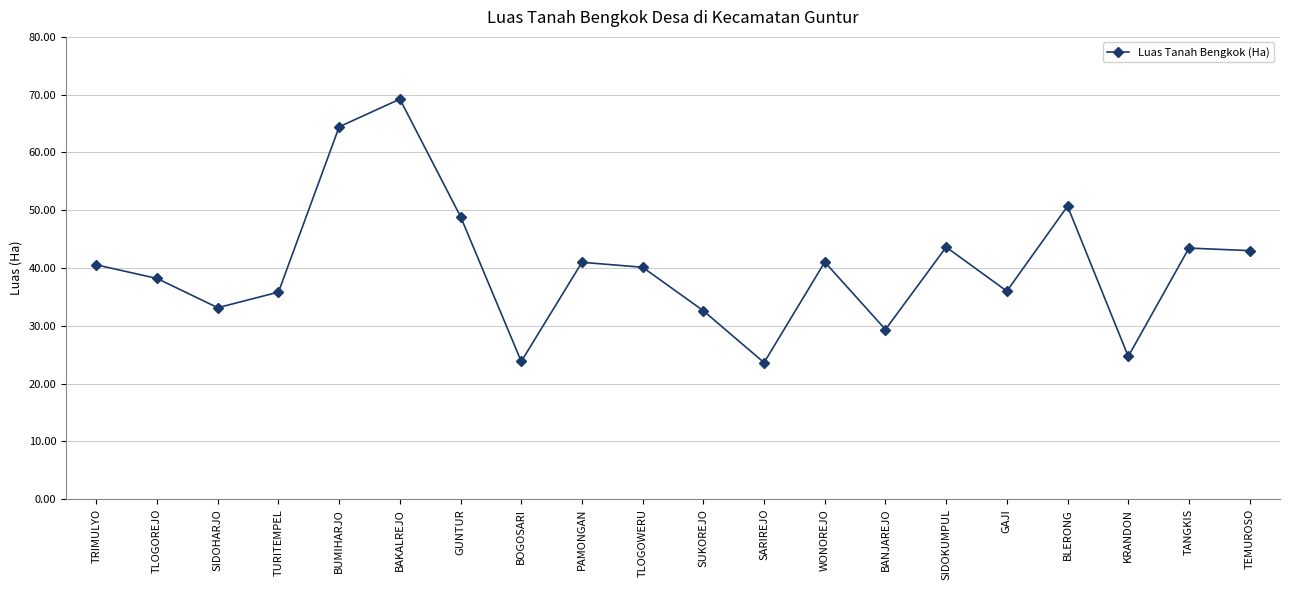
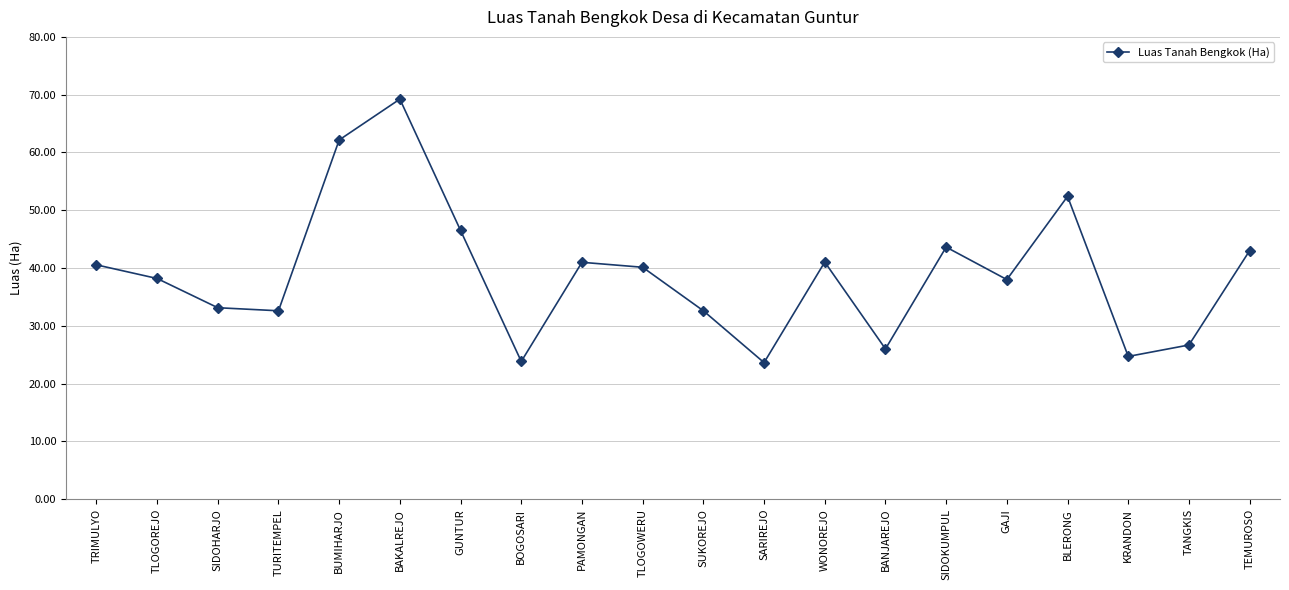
TURITEMPEL: 36 -> 33
BUMIHARJO: 64 -> 62
GUNTUR: 49 -> 47
BANJAREJO: 29 -> 26
GAJI: 36 -> 38
BLERONG: 51 -> 52
TANGKIS: 43 -> 27
